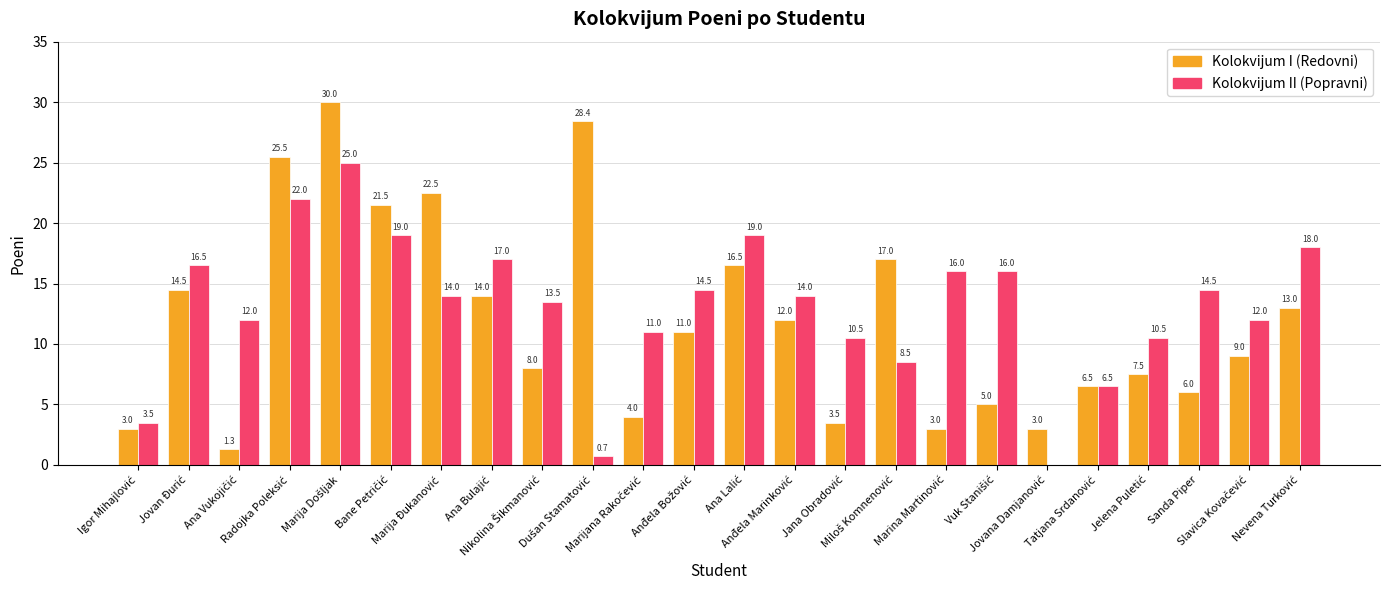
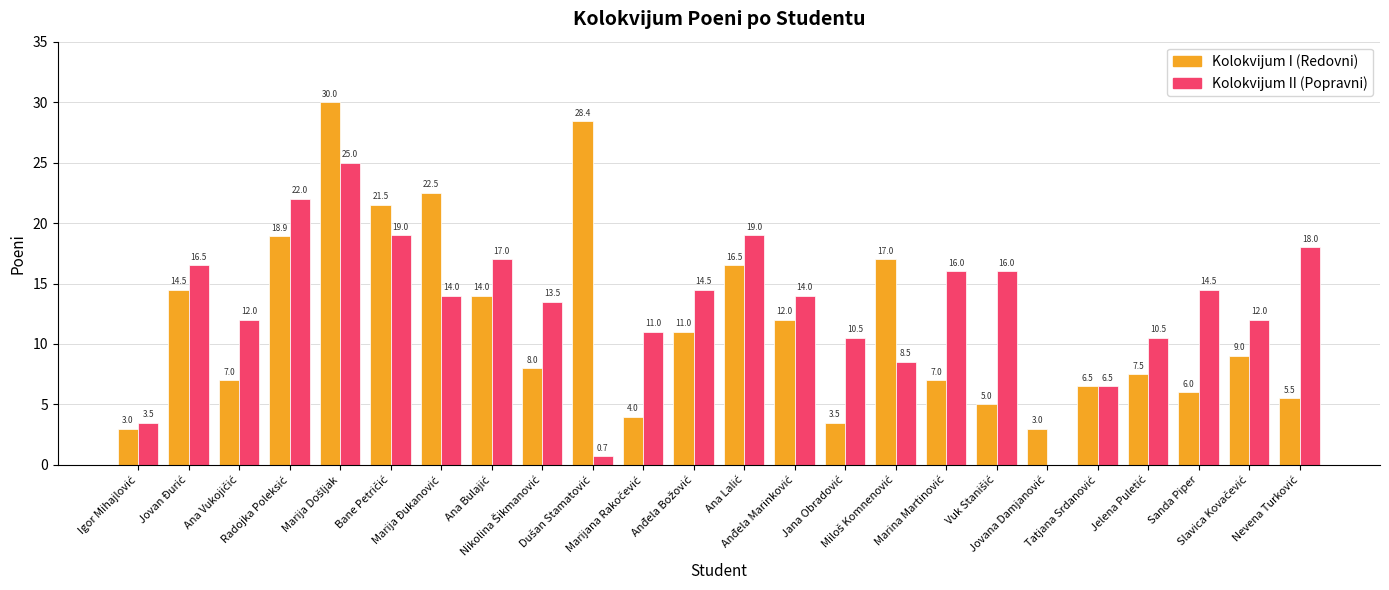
Kolokvijum I (Redovni), Ana Vukojičić: 1.3 -> 7.0
Kolokvijum I (Redovni), Radojka Poleksić: 25.5 -> 18.9
Kolokvijum I (Redovni), Marina Martinović: 3.0 -> 7.0
Kolokvijum I (Redovni), Nevena Turković: 13.0 -> 5.5
